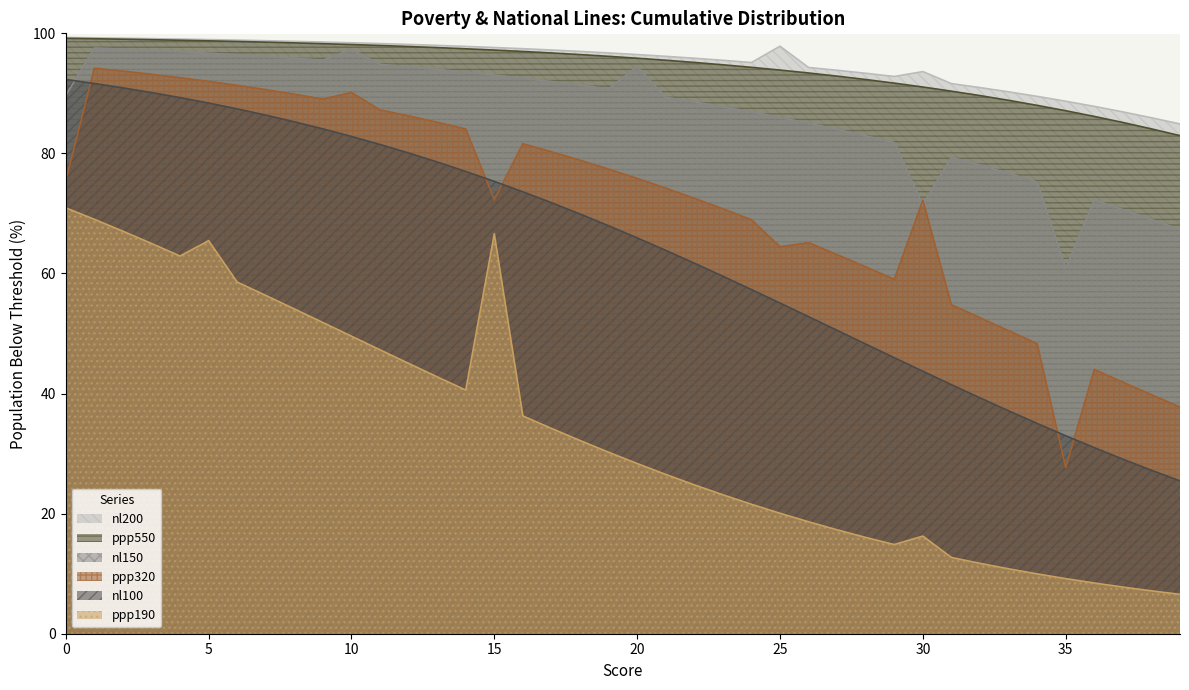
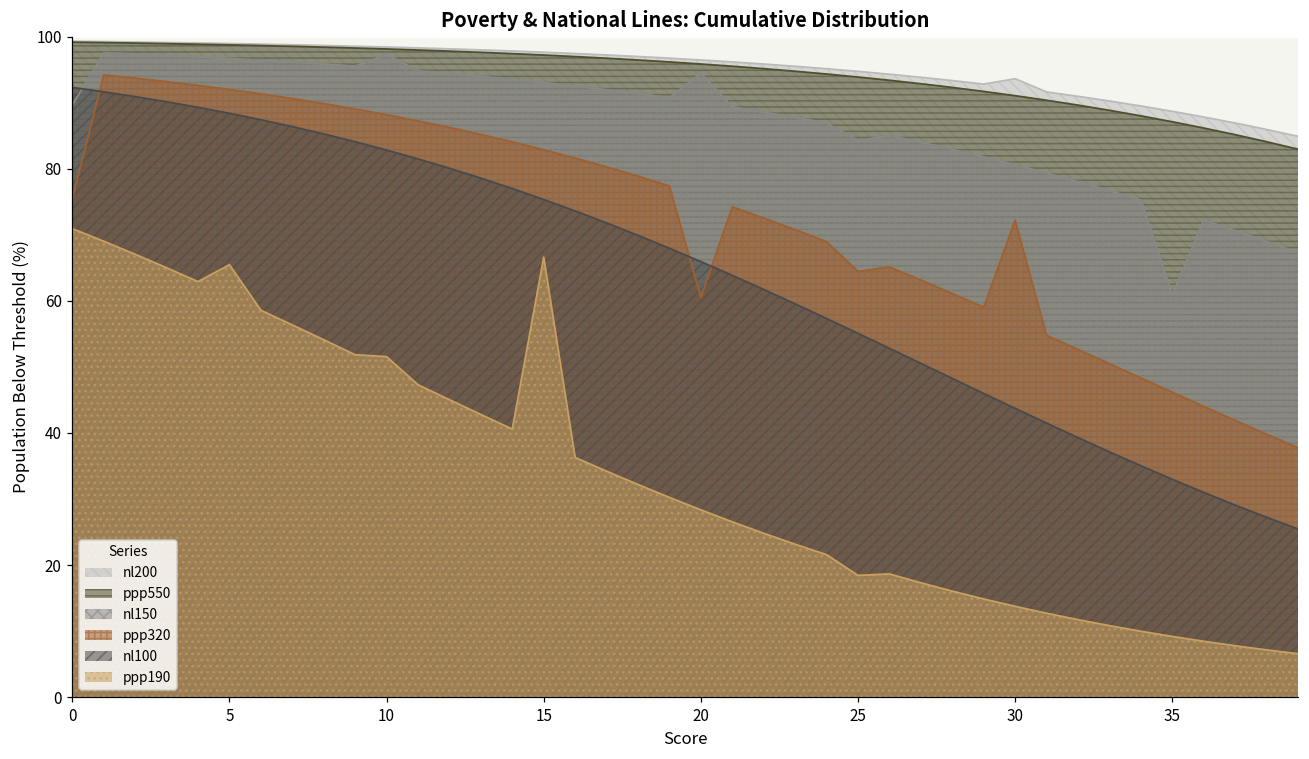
ppp320, 10: 90 -> 88
ppp190, 10: 50 -> 52
ppp320, 15: 72 -> 83
ppp320, 20: 76 -> 60
nl200, 25: 98 -> 95
nl150, 25: 86 -> 84
ppp190, 25: 20 -> 18
nl150, 30: 71 -> 81
ppp190, 30: 16 -> 14
ppp320, 35: 28 -> 46
